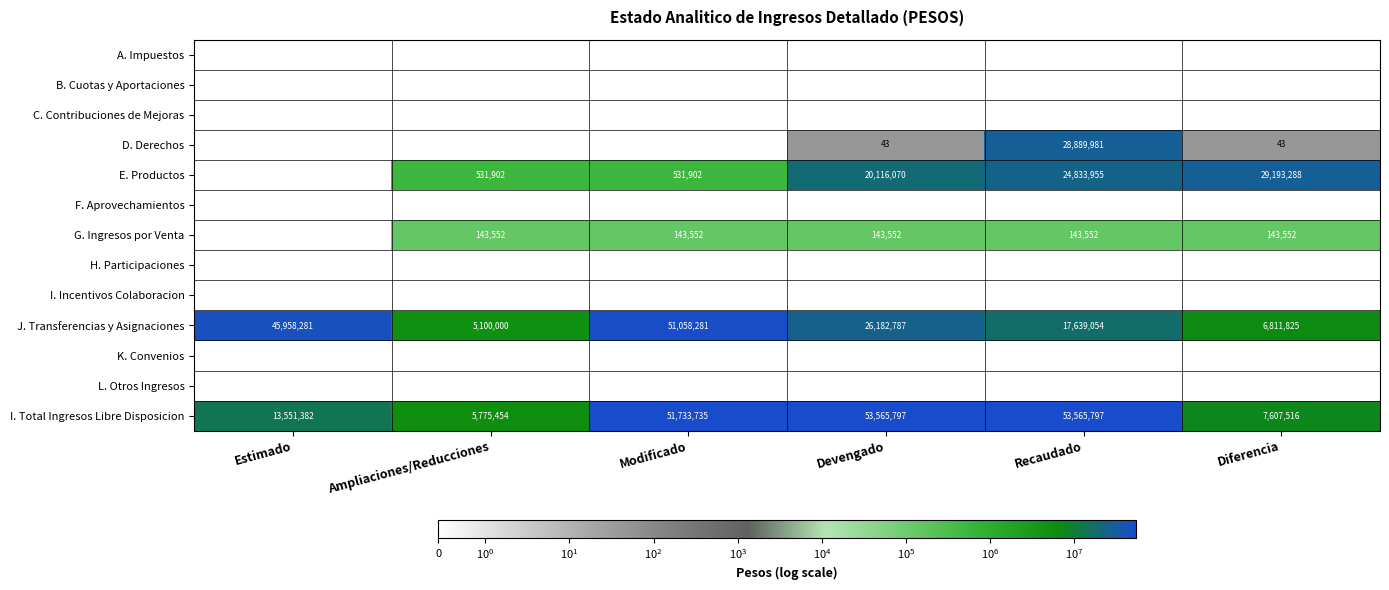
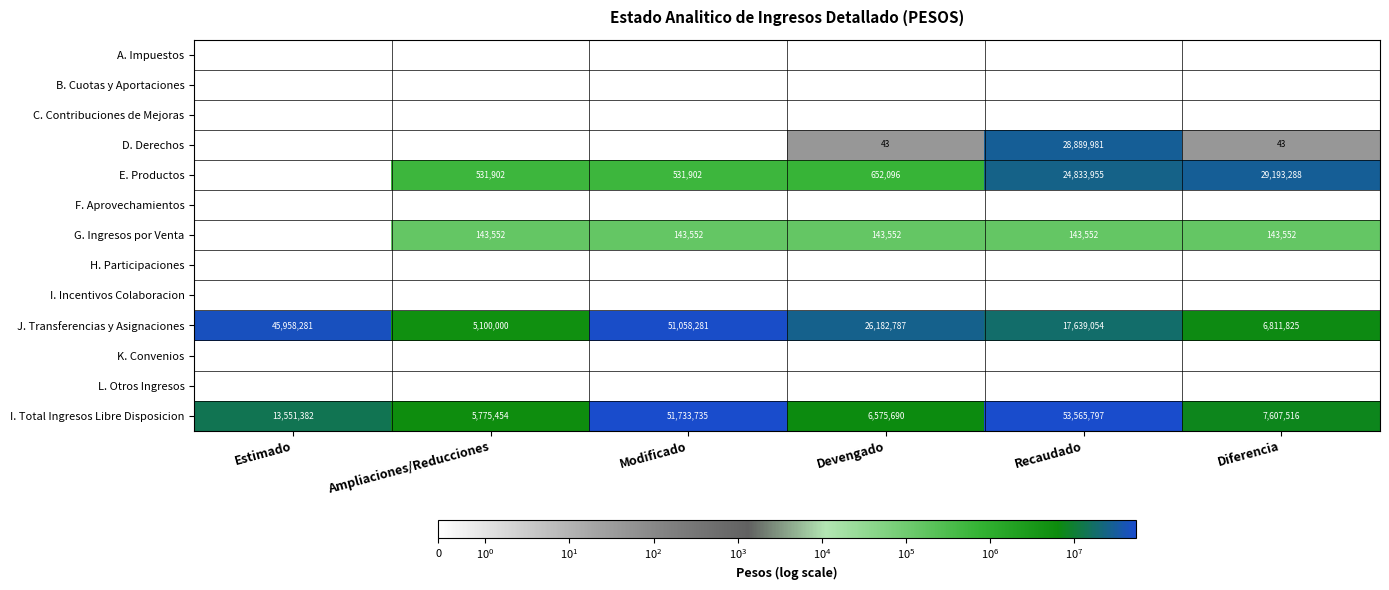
E. Productos, Devengado: 20,116,070 -> 652,096
I. Total Ingresos Libre Disposicion, Devengado: 53,565,797 -> 6,575,690
